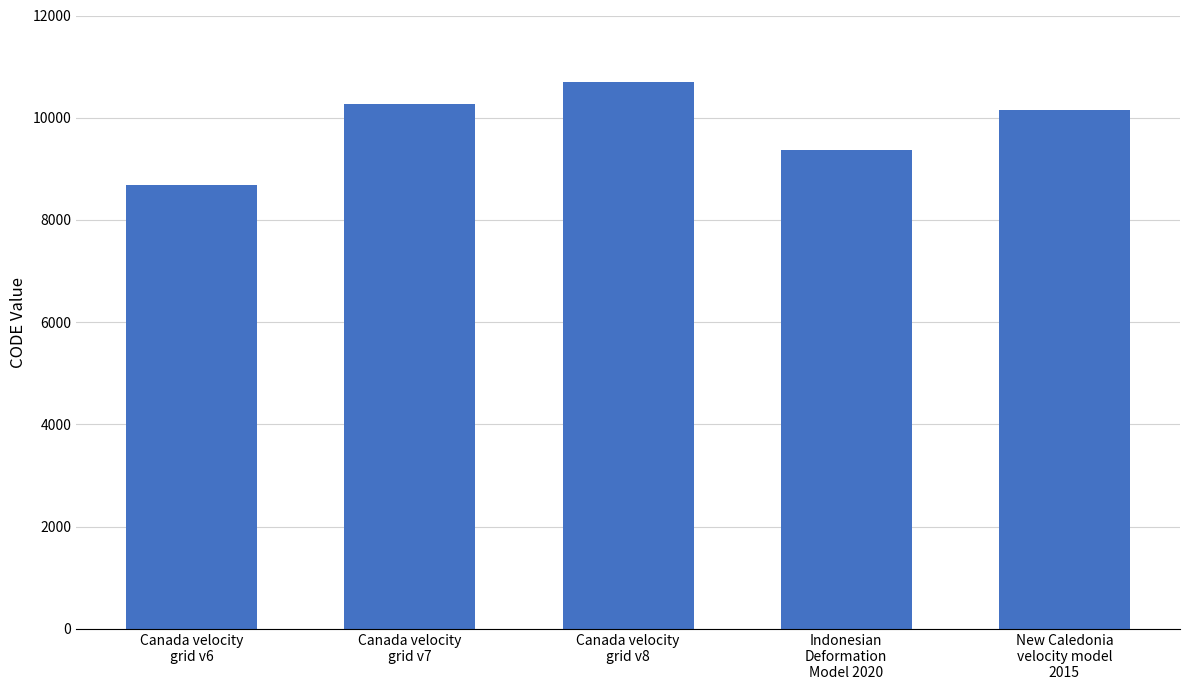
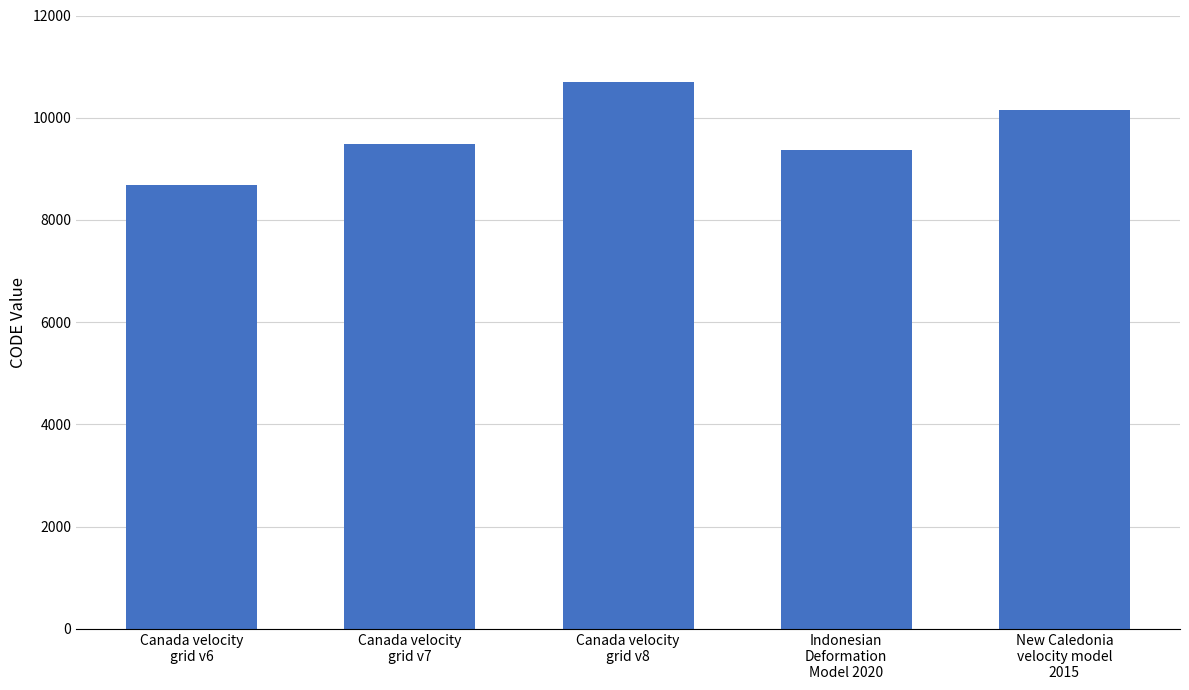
Canada velocity grid v7: 10300 -> 9500
